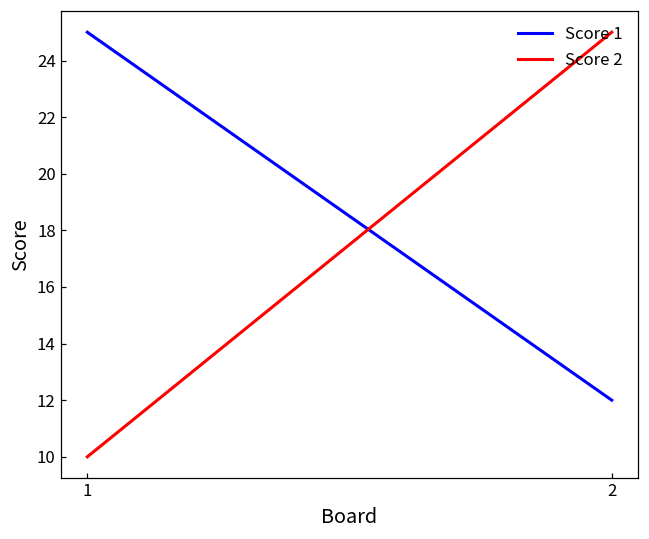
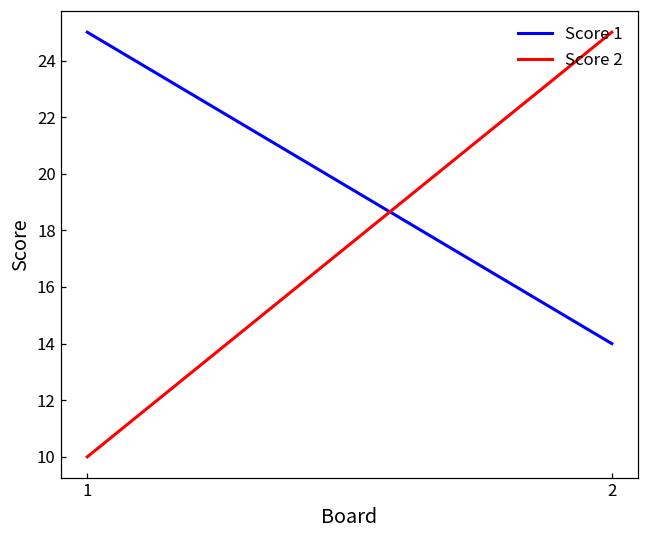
Score 1, 2: 12 -> 14
